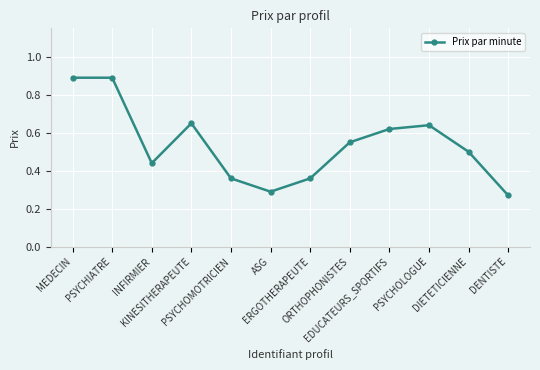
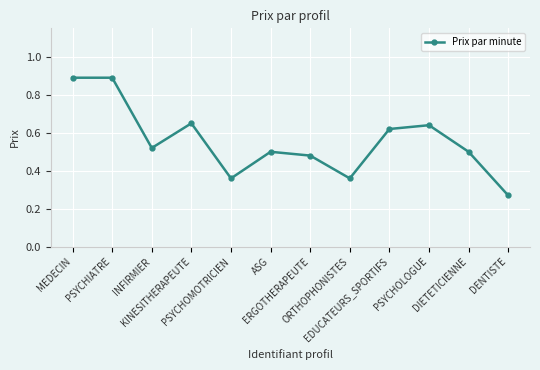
INFIRMIER: 0.44 -> 0.52
ASG: 0.29 -> 0.50
ERGOTHERAPEUTE: 0.36 -> 0.48
ORTHOPHONISTES: 0.55 -> 0.36
